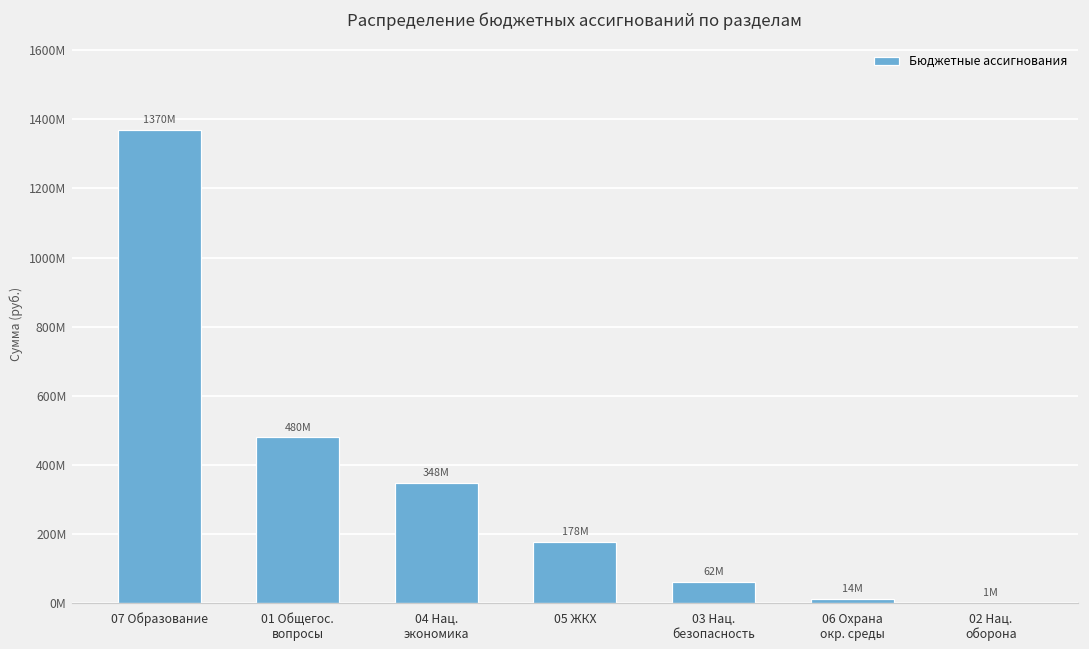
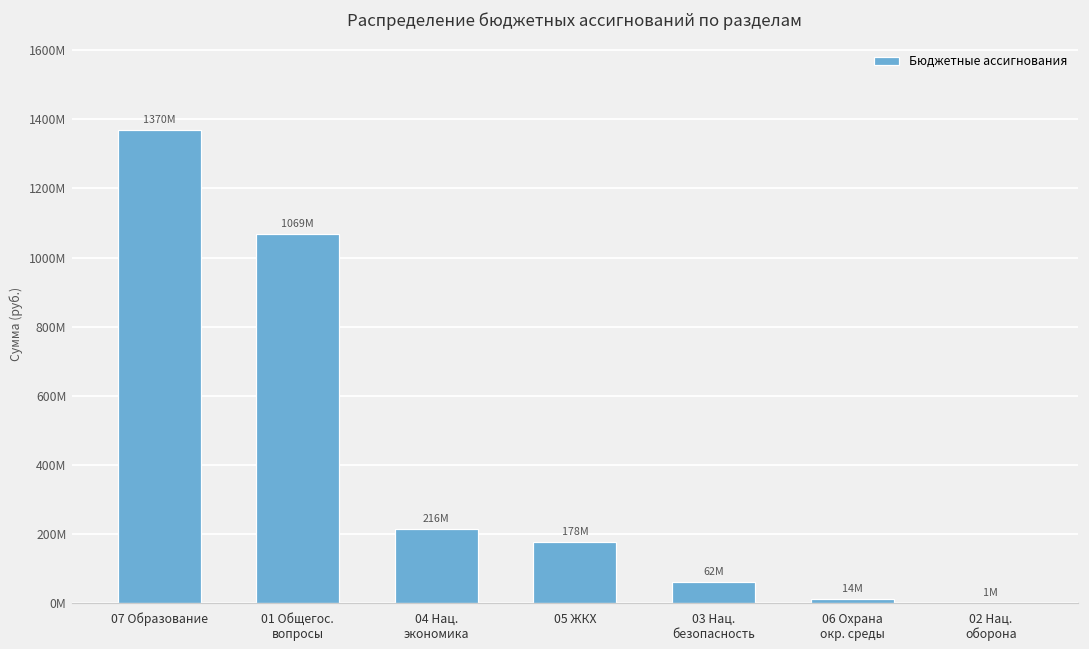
01 Общегос. вопросы: 480M -> 1069M
04 Нац. экономика: 348M -> 216M
